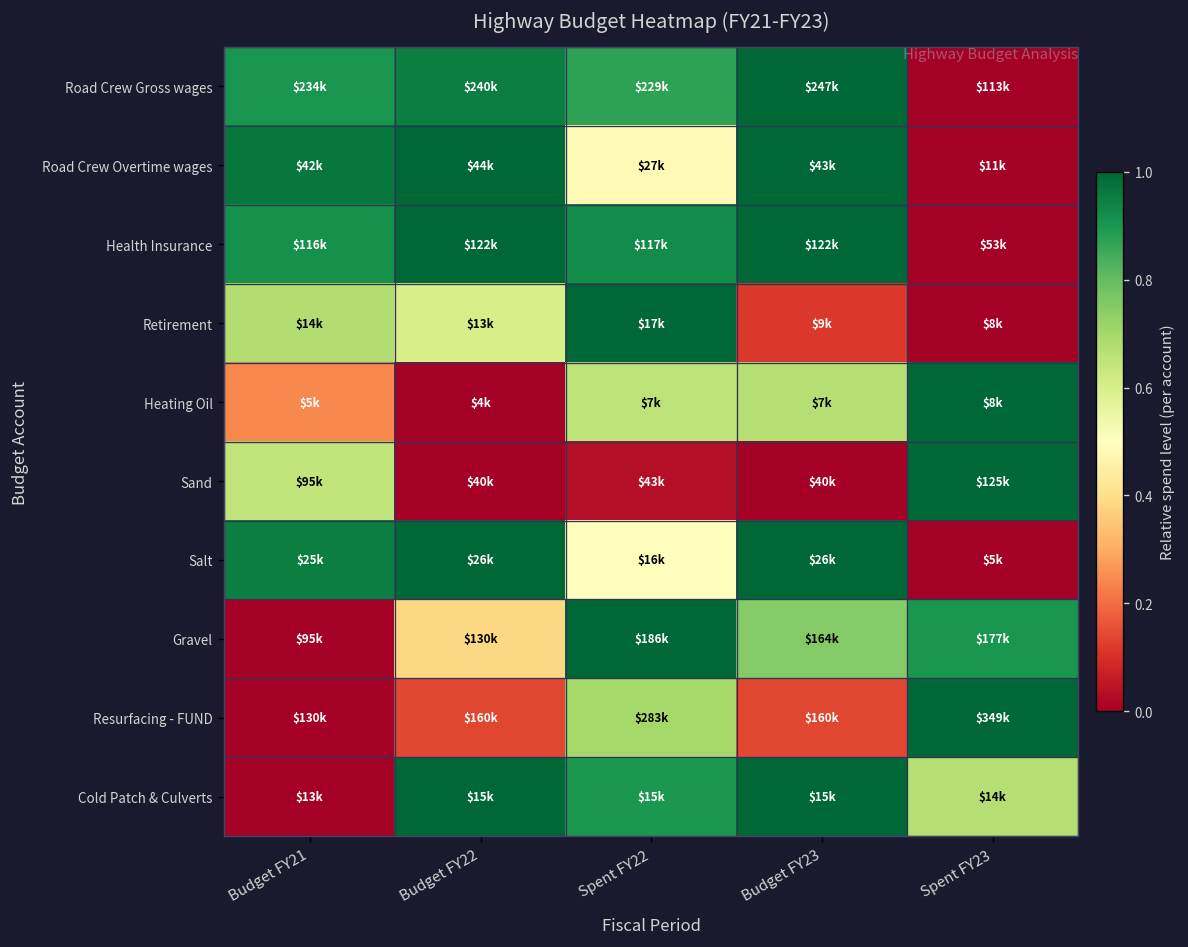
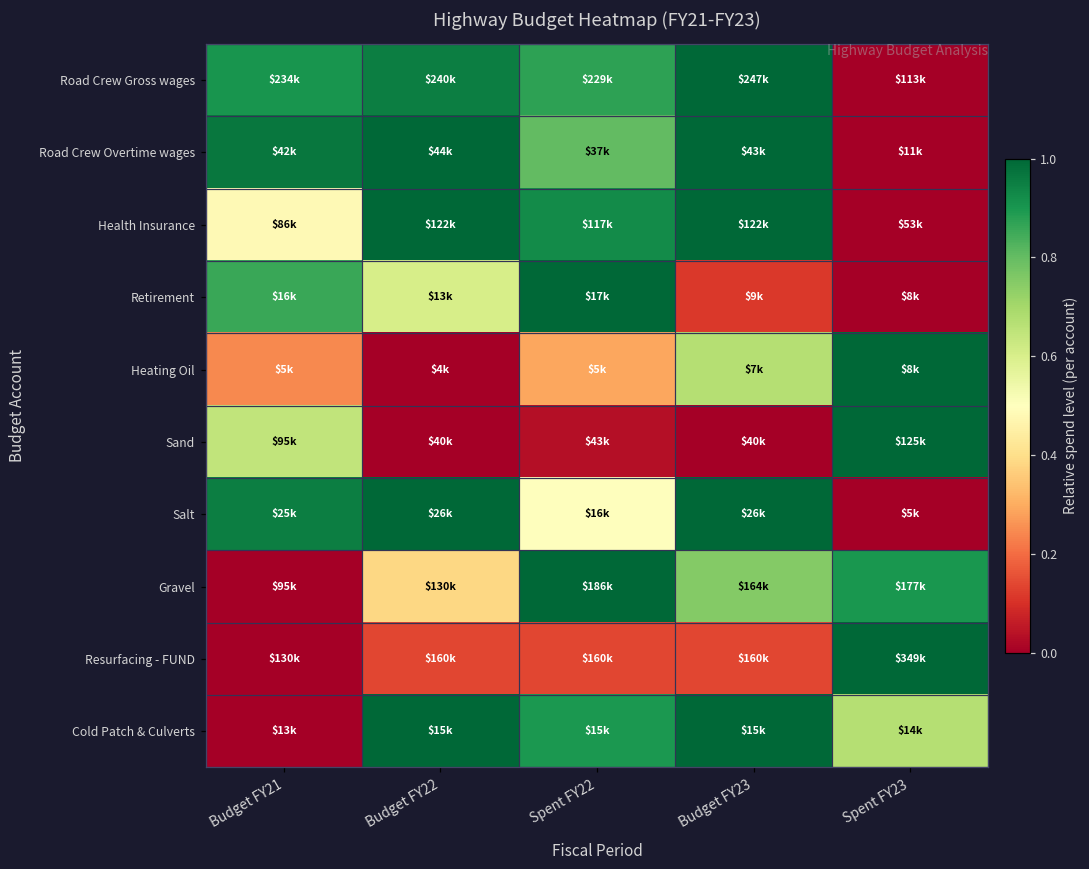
Road Crew Overtime wages, Spent FY22: $27k -> $37k
Health Insurance, Budget FY21: $116k -> $86k
Retirement, Budget FY21: $14k -> $16k
Heating Oil, Spent FY22: $7k -> $5k
Resurfacing - FUND, Spent FY22: $283k -> $160k
